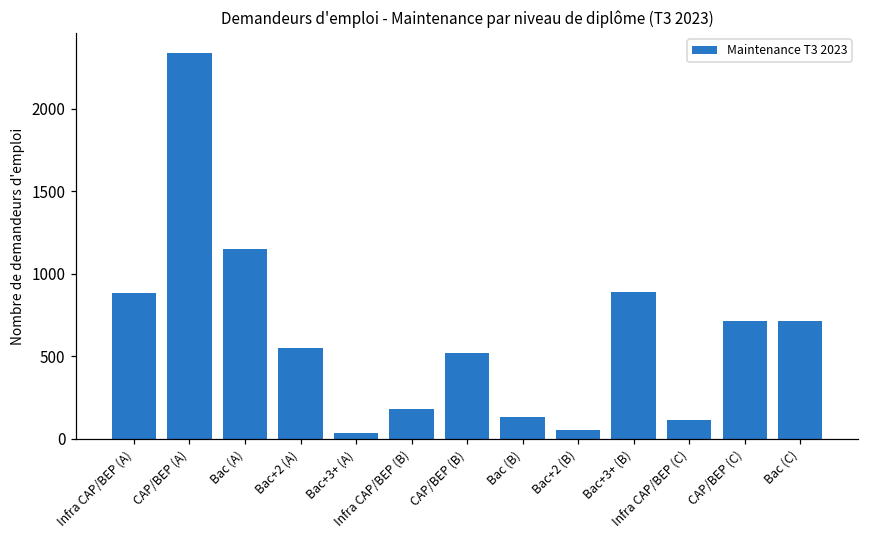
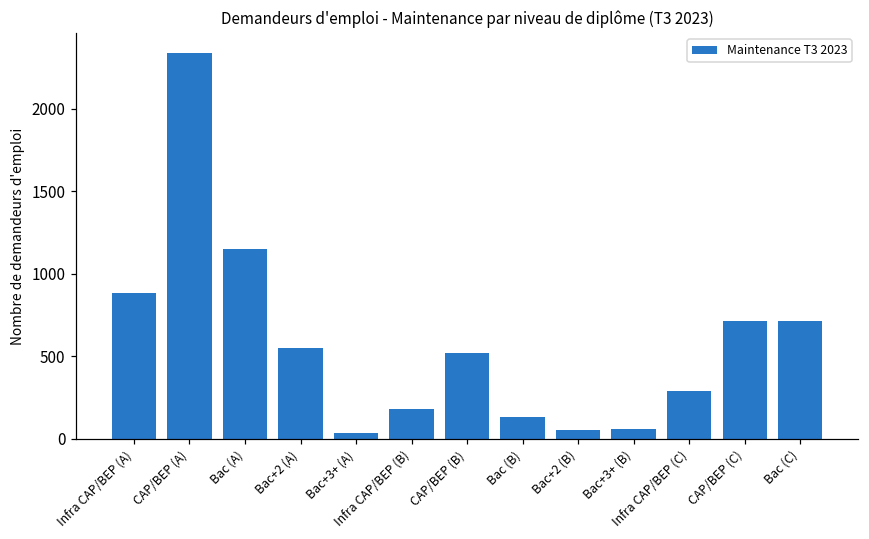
Bac+3+ (B): 890 -> 60
Infra CAP/BEP (C): 110 -> 290
